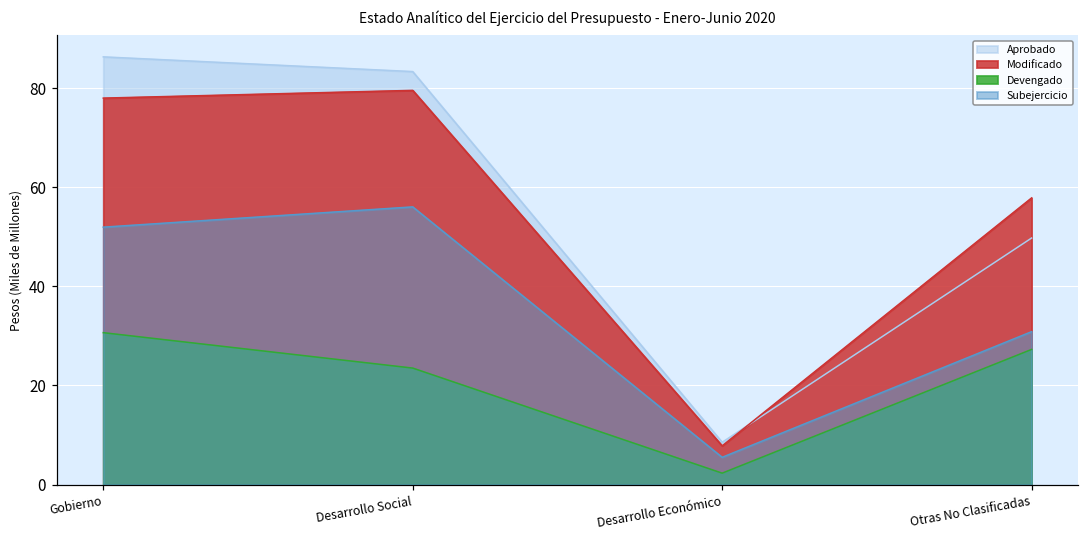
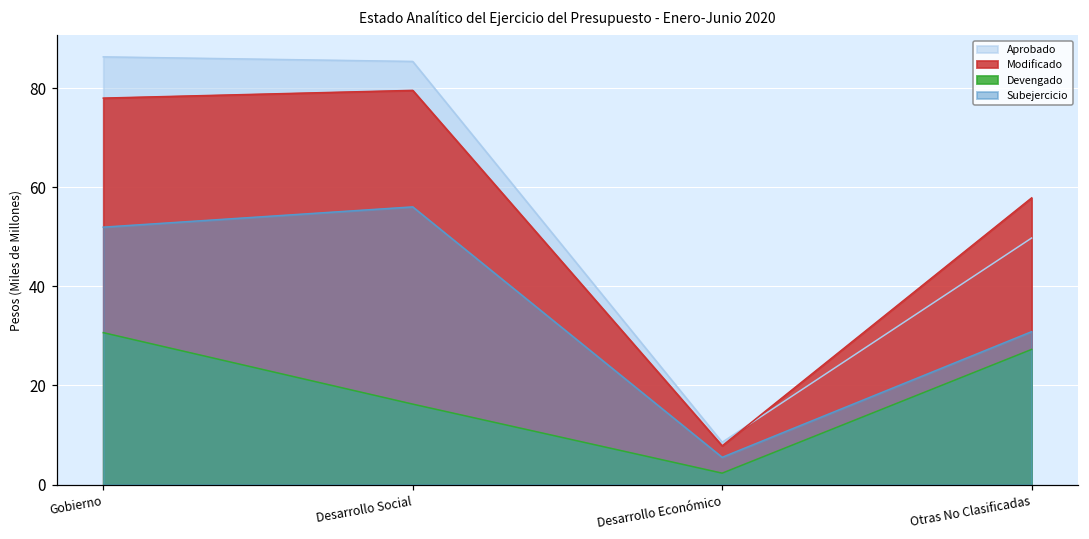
Aprobado, Desarrollo Social: 83 -> 85
Devengado, Desarrollo Social: 24 -> 16
